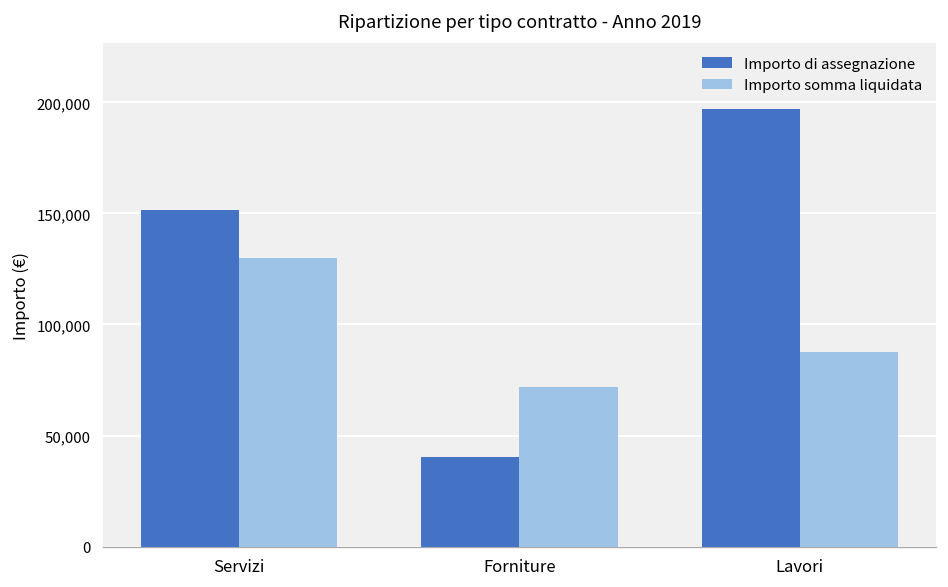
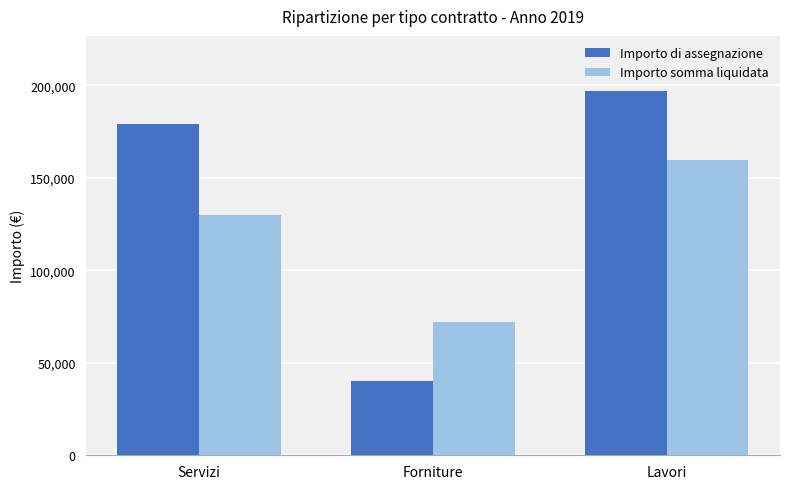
Importo di assegnazione, Servizi: 151,000 -> 179,000
Importo somma liquidata, Lavori: 88,000 -> 159,000
